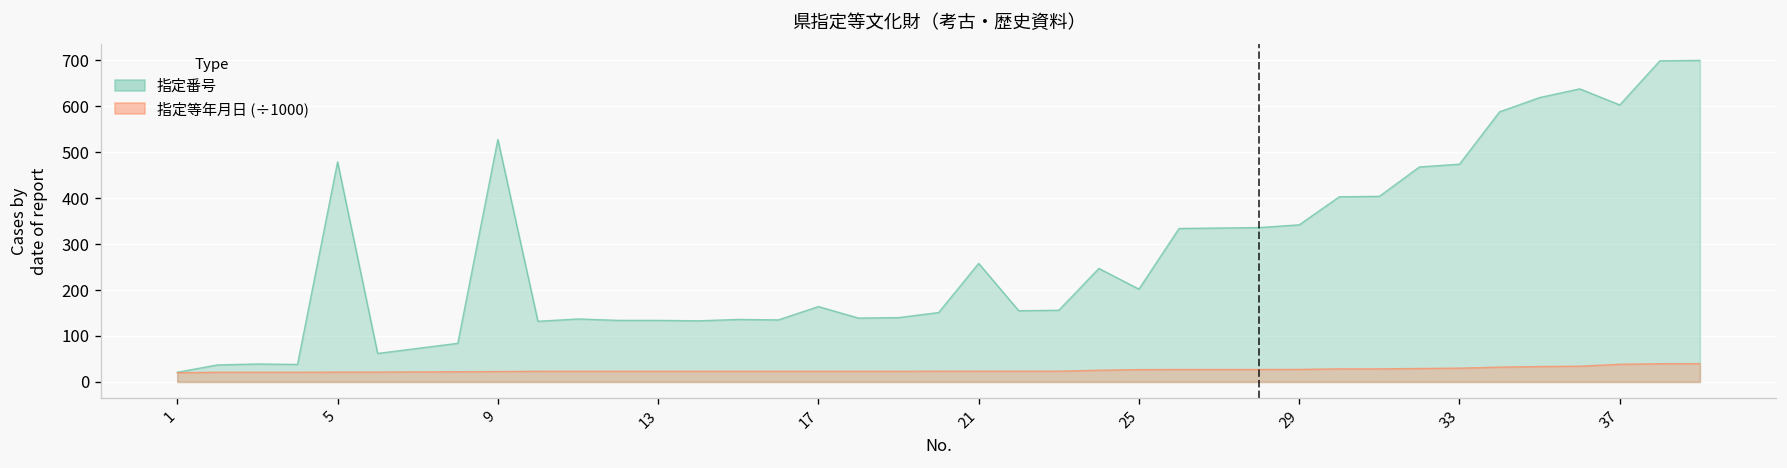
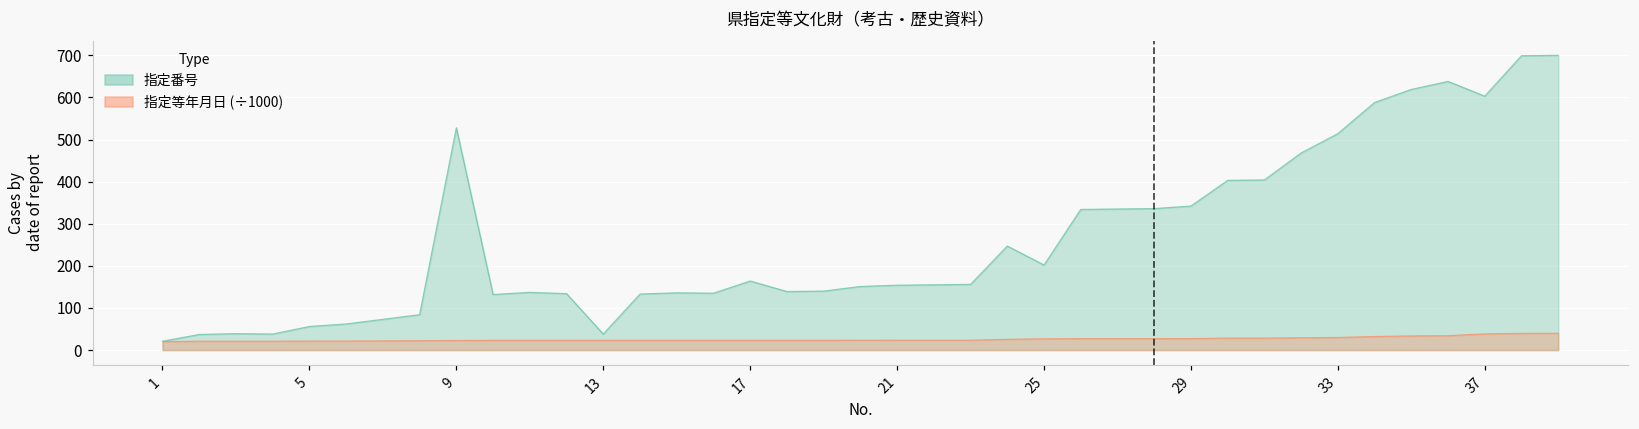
指定番号, 5: 480 -> 60
指定番号, 13: 130 -> 40
指定番号, 21: 260 -> 150
指定番号, 33: 470 -> 510
